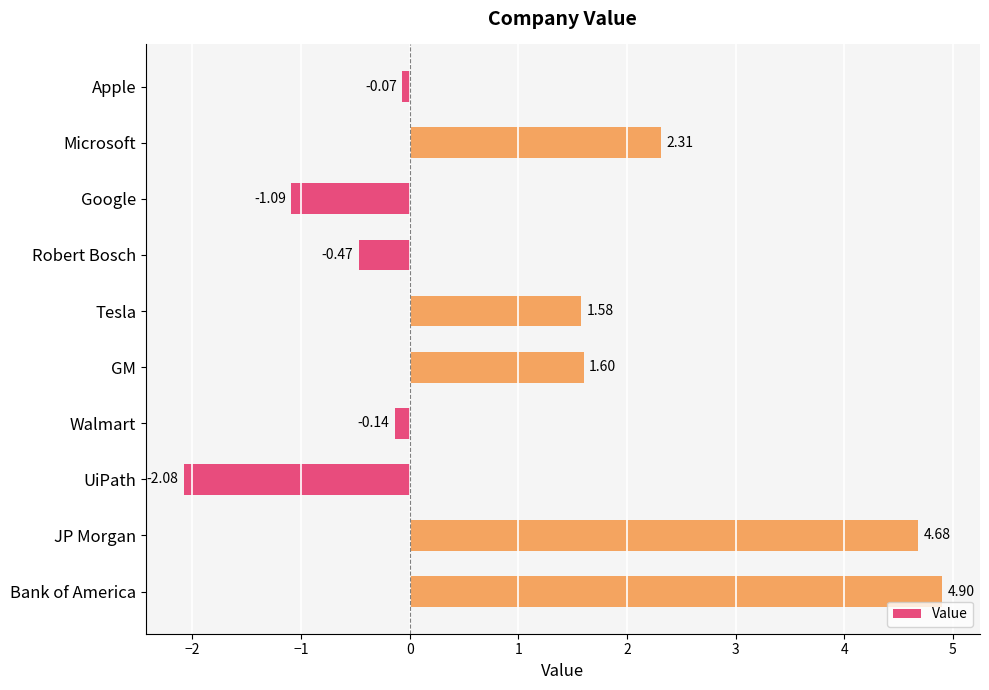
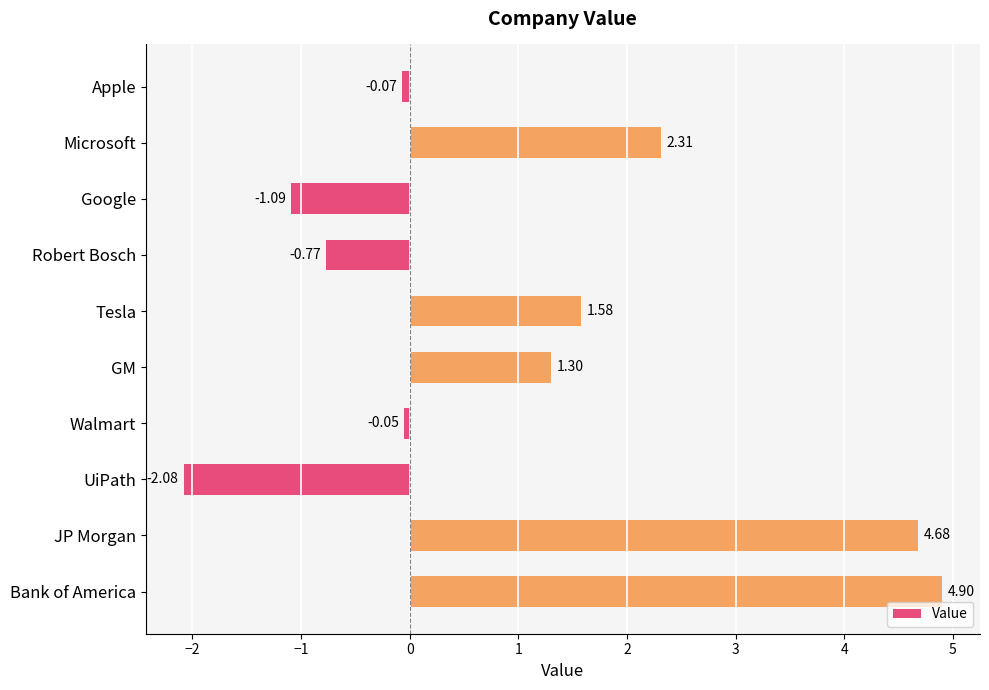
Robert Bosch: -0.47 -> -0.77
GM: 1.60 -> 1.30
Walmart: -0.14 -> -0.05
